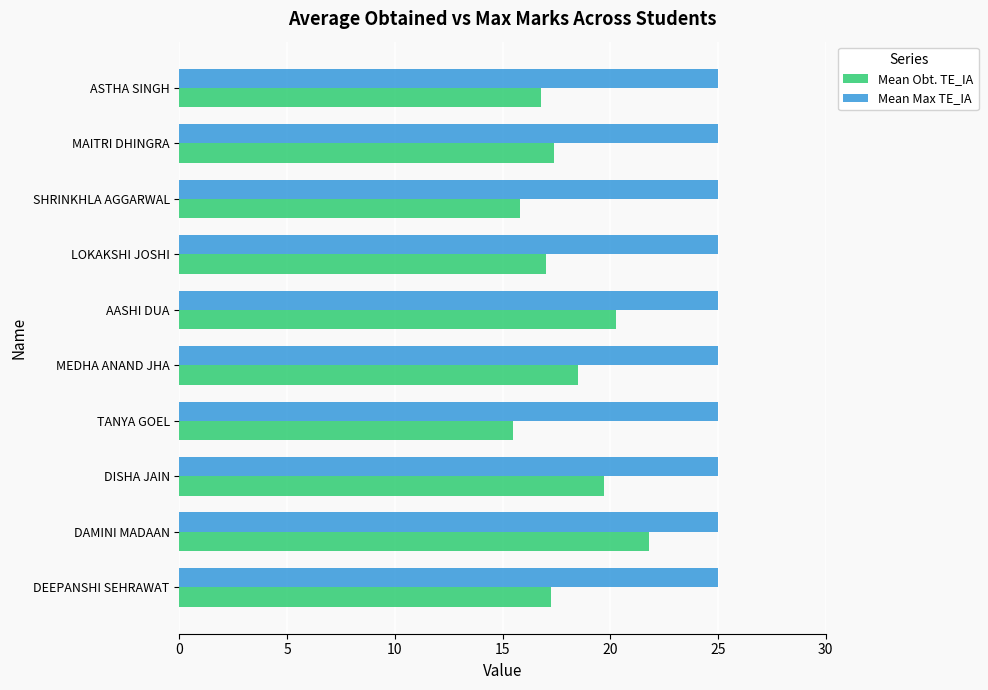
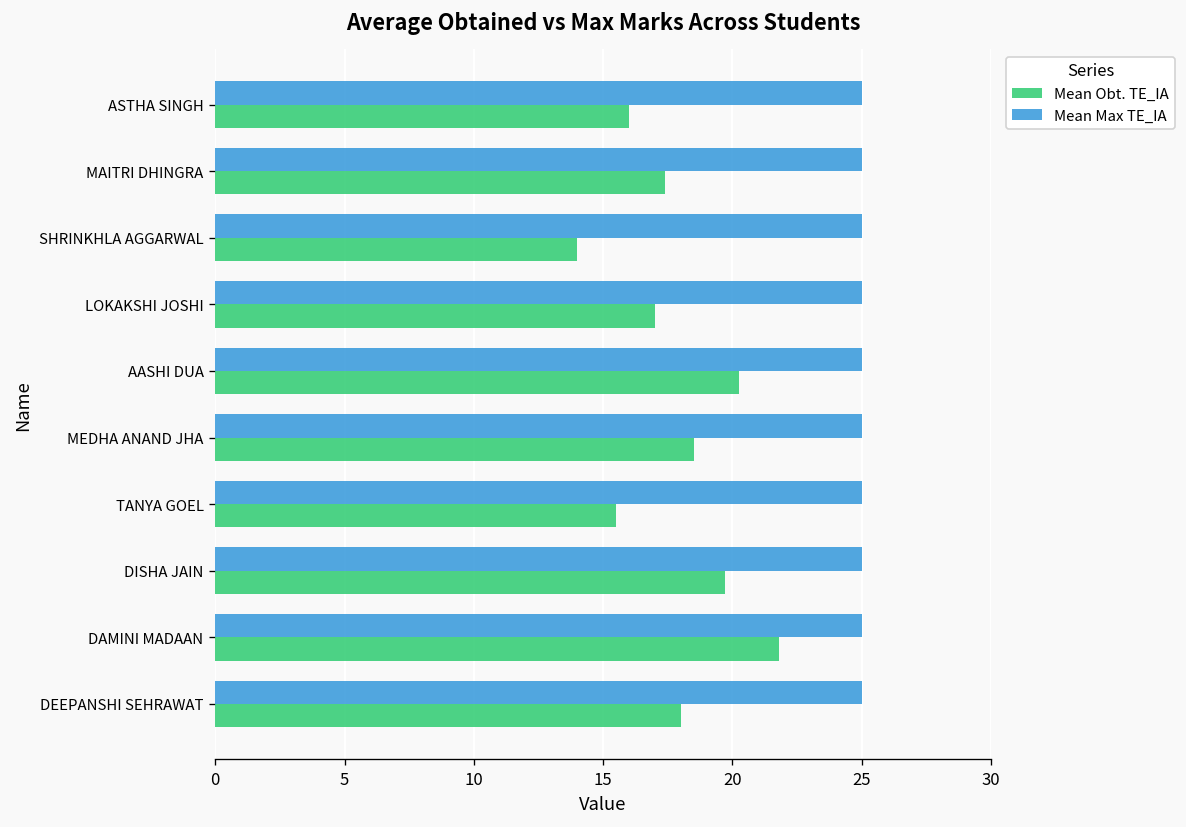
Mean Obt. TE_IA, ASTHA SINGH: 16.8 -> 16.0
Mean Obt. TE_IA, SHRINKHLA AGGARWAL: 15.8 -> 14.0
Mean Obt. TE_IA, DEEPANSHI SEHRAWAT: 17.3 -> 18.0
